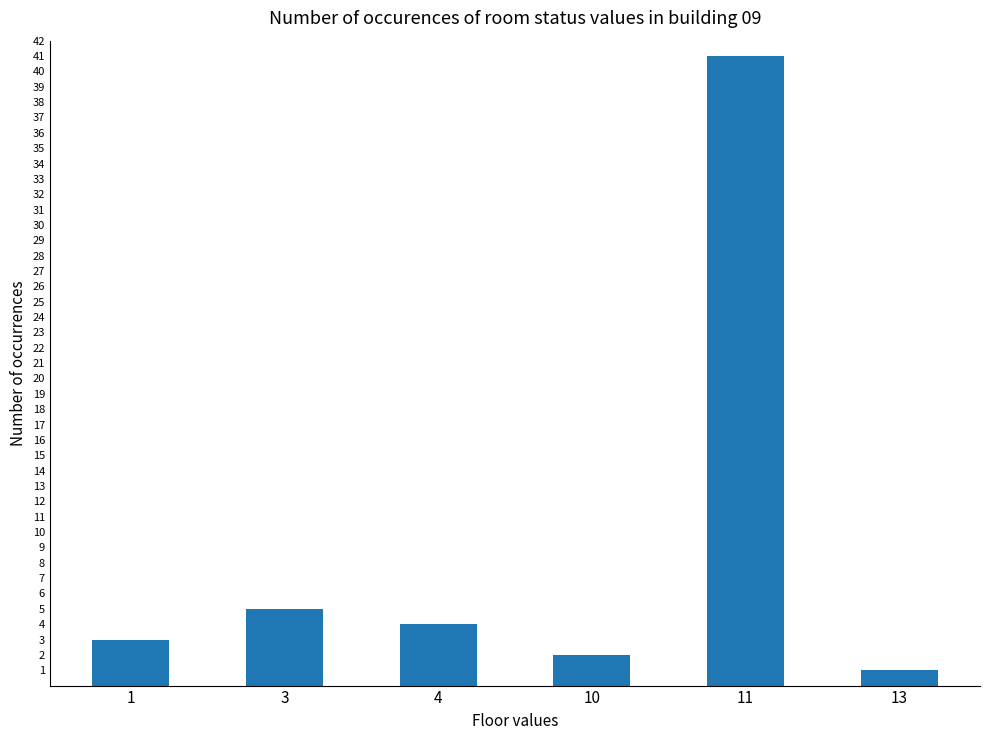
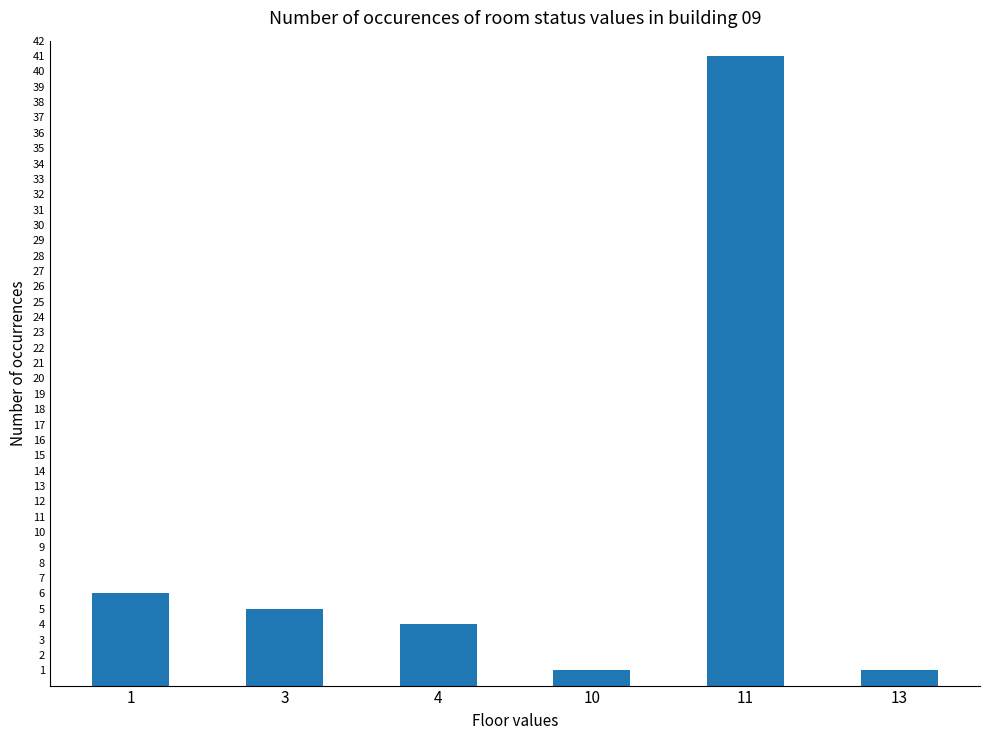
1: 3 -> 6
10: 2 -> 1
